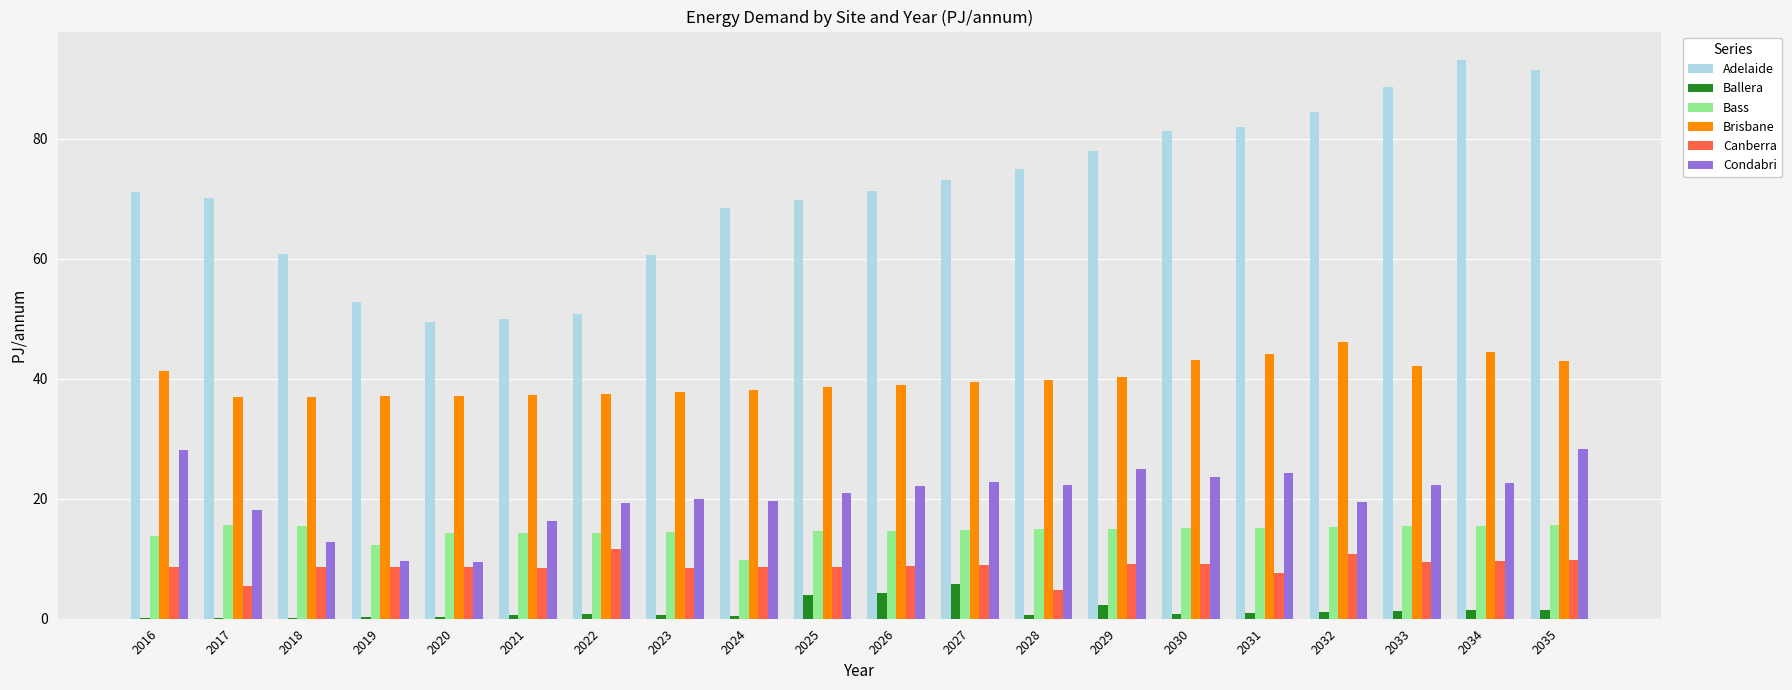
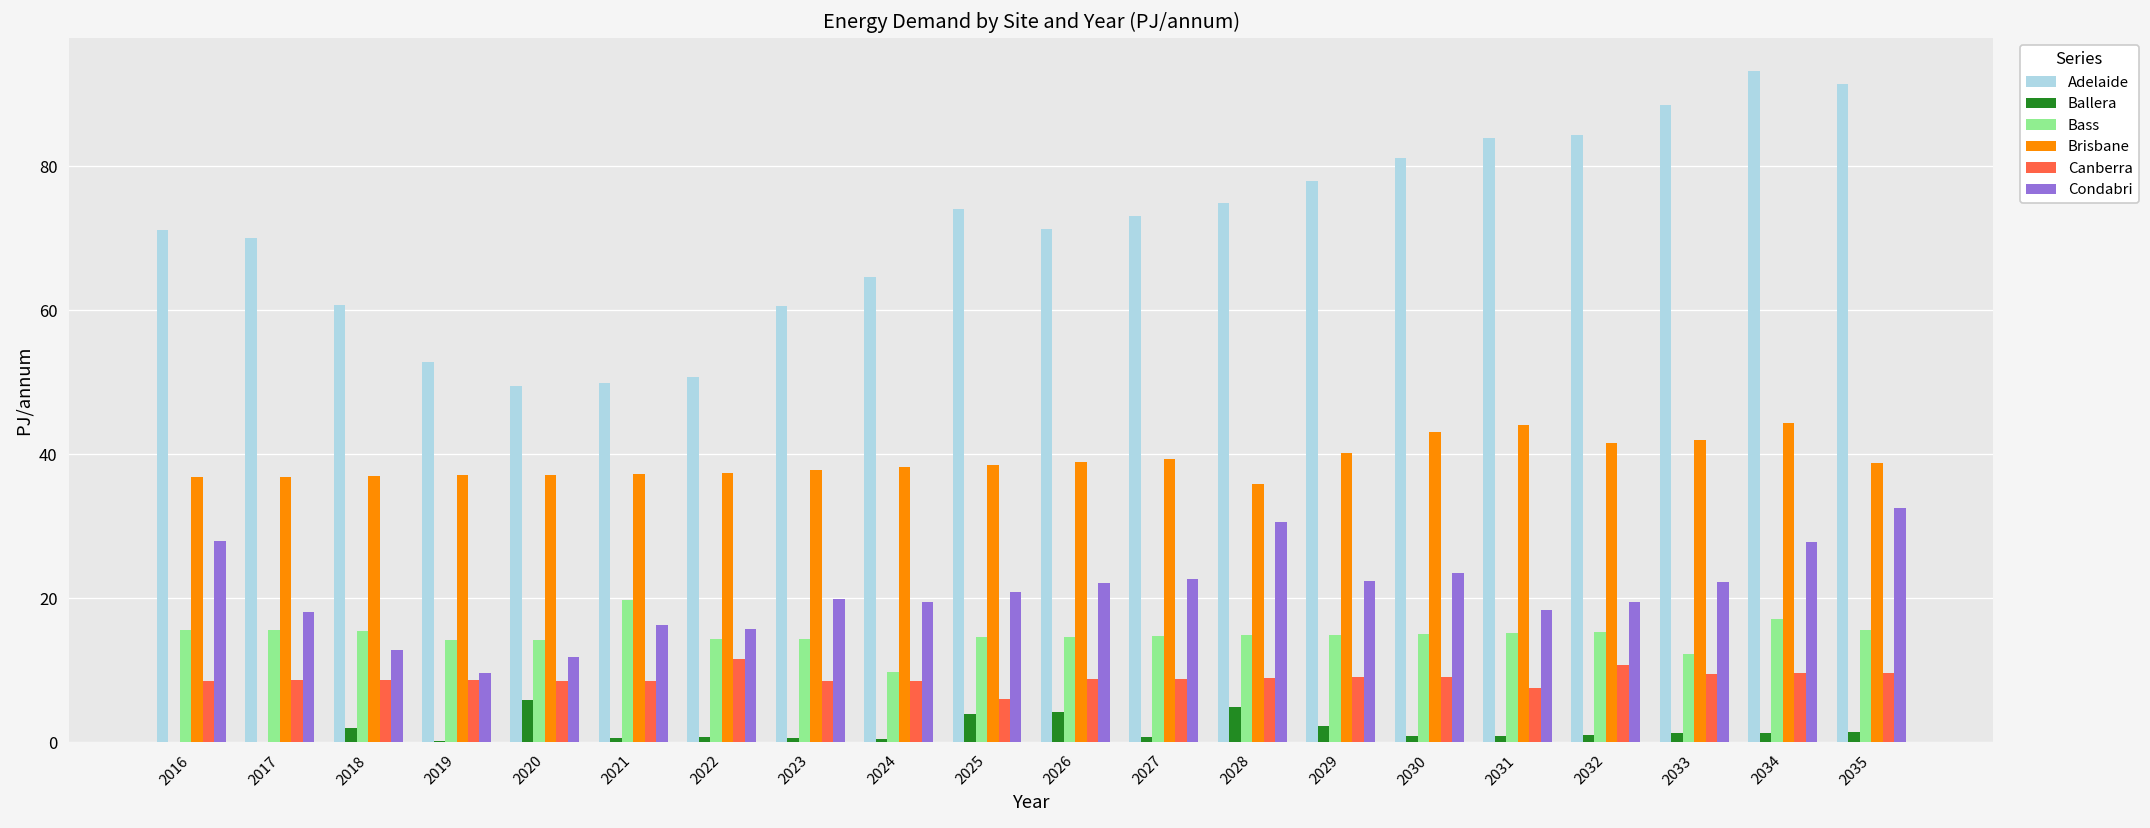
Bass, 2016: 14 -> 16
Brisbane, 2016: 41 -> 37
Canberra, 2017: 6 -> 9
Ballera, 2018: 0 -> 2
Bass, 2019: 12 -> 14
Ballera, 2020: 0 -> 6
Condabri, 2020: 9 -> 12
Bass, 2021: 14 -> 20
Condabri, 2022: 19 -> 16
Adelaide, 2024: 68 -> 65
Adelaide, 2025: 70 -> 74
Canberra, 2025: 9 -> 6
Ballera, 2027: 6 -> 1
Ballera, 2028: 1 -> 5
Brisbane, 2028: 40 -> 36
Canberra, 2028: 5 -> 9
Condabri, 2028: 22 -> 31
Condabri, 2029: 25 -> 22
Adelaide, 2031: 82 -> 84
Condabri, 2031: 24 -> 18
Brisbane, 2032: 46 -> 42
Bass, 2033: 15 -> 12
Bass, 2034: 16 -> 17
Condabri, 2034: 23 -> 28
Brisbane, 2035: 43 -> 39
Condabri, 2035: 28 -> 33
